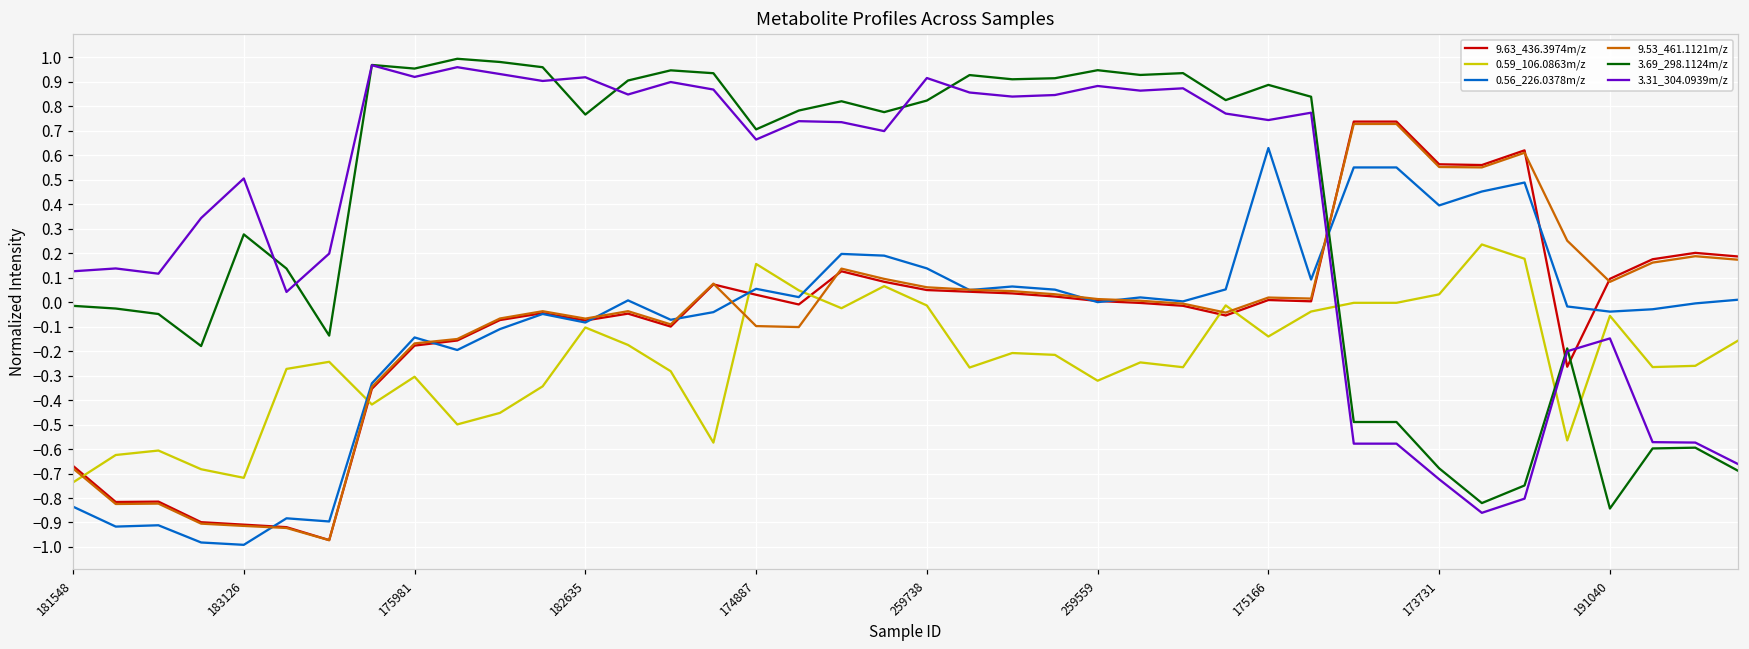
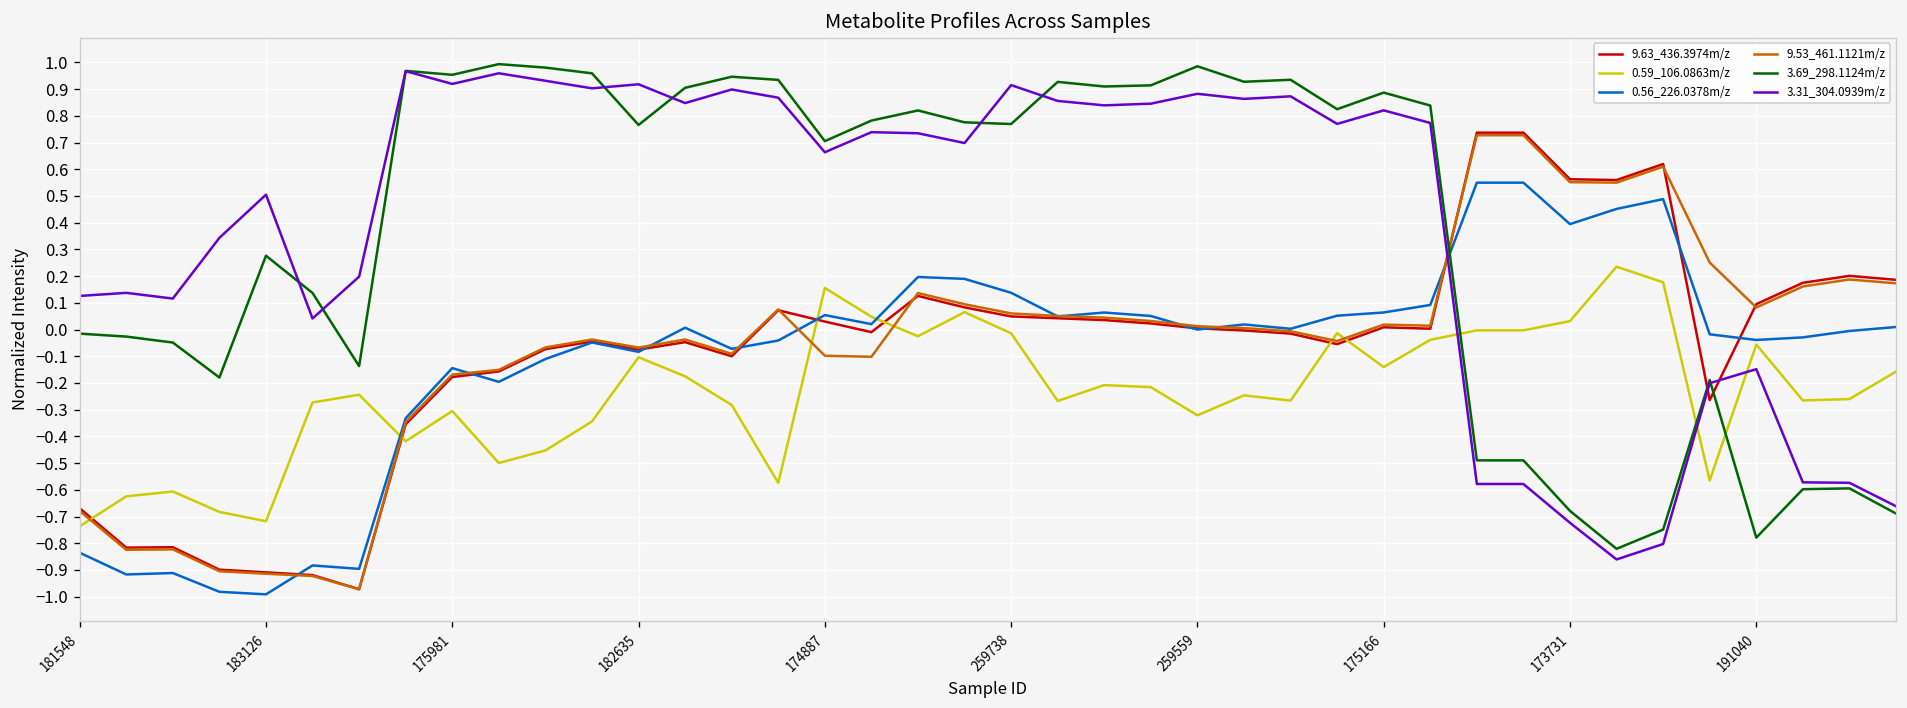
3.69_298.1124m/z, 259738: 0.82 -> 0.77
3.69_298.1124m/z, 259559: 0.95 -> 0.99
0.56_226.0378m/z, 175166: 0.63 -> 0.06
3.31_304.0939m/z, 175166: 0.74 -> 0.82
3.69_298.1124m/z, 191040: -0.84 -> -0.78
